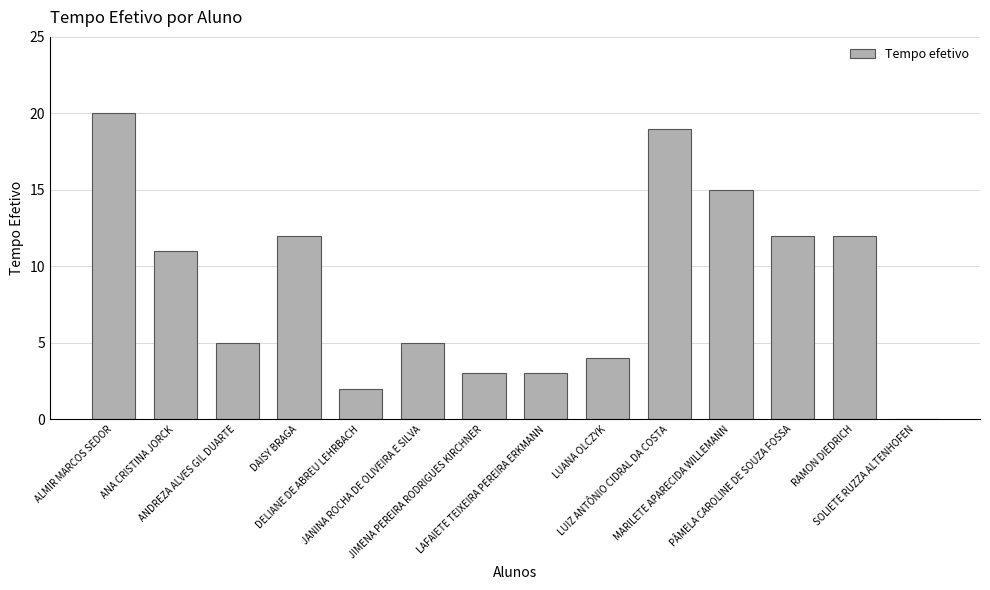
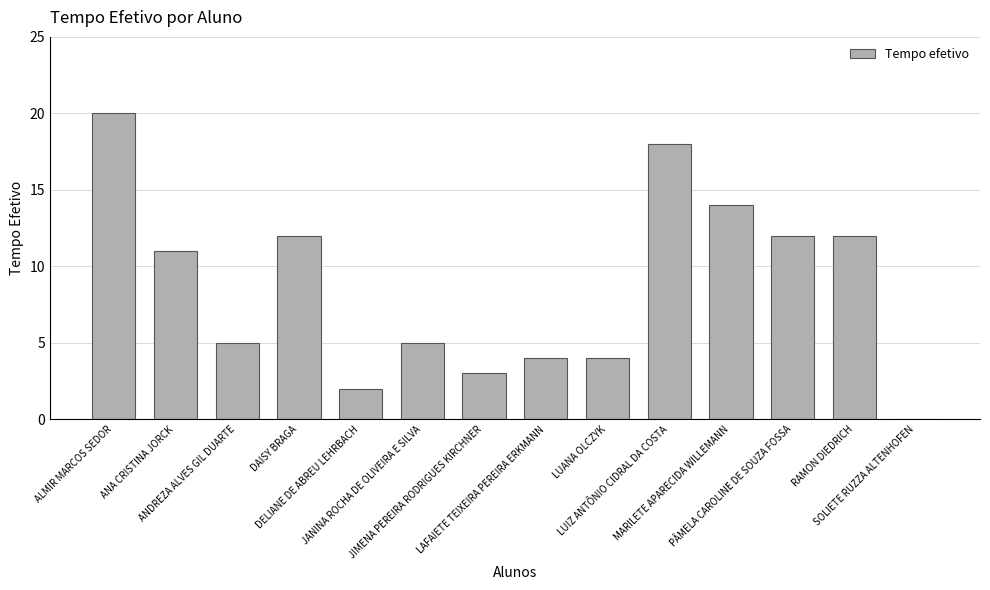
LAFAIETE TEIXEIRA PEREIRA ERKMANN: 3 -> 4
LUIZ ANTÔNIO CIDRAL DA COSTA: 19 -> 18
MARILETE APARECIDA WILLEMANN: 15 -> 14
